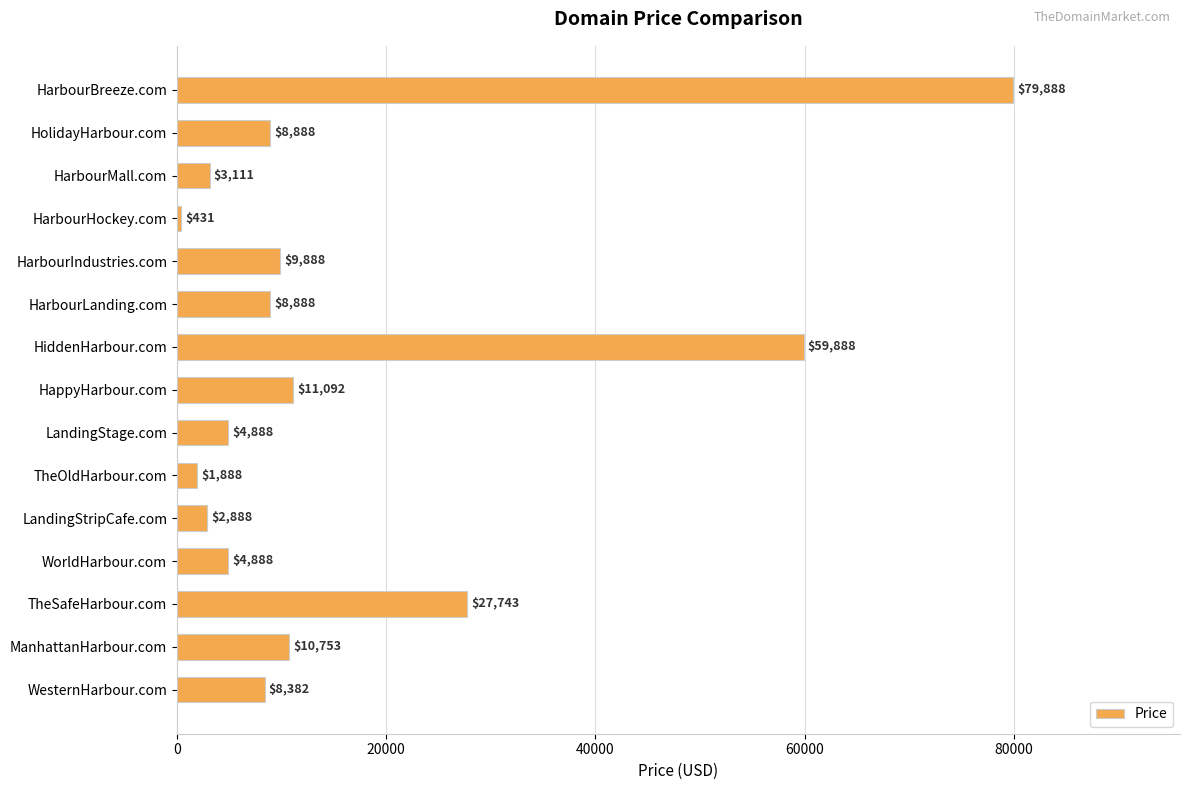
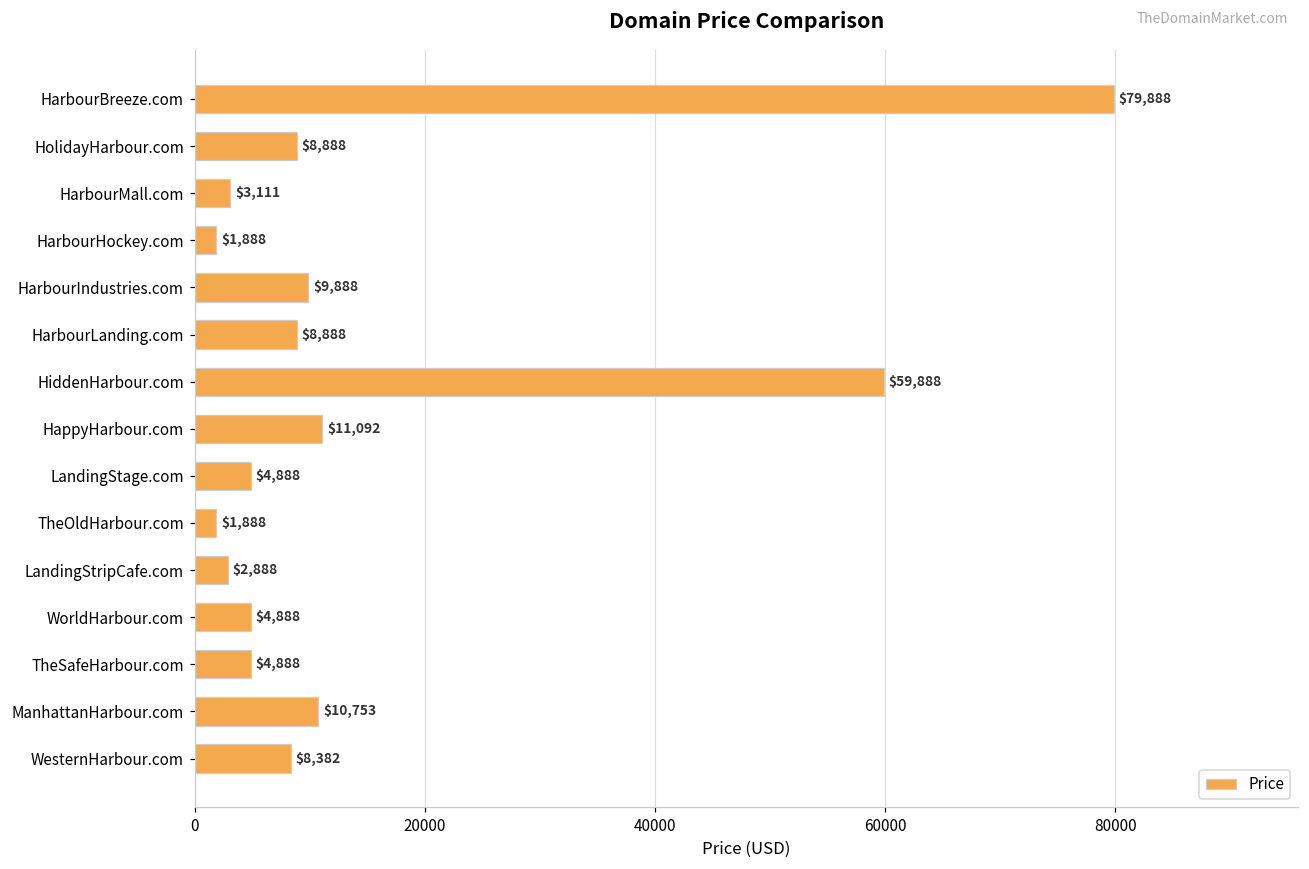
HarbourHockey.com: $431 -> $1,888
TheSafeHarbour.com: $27,743 -> $4,888
